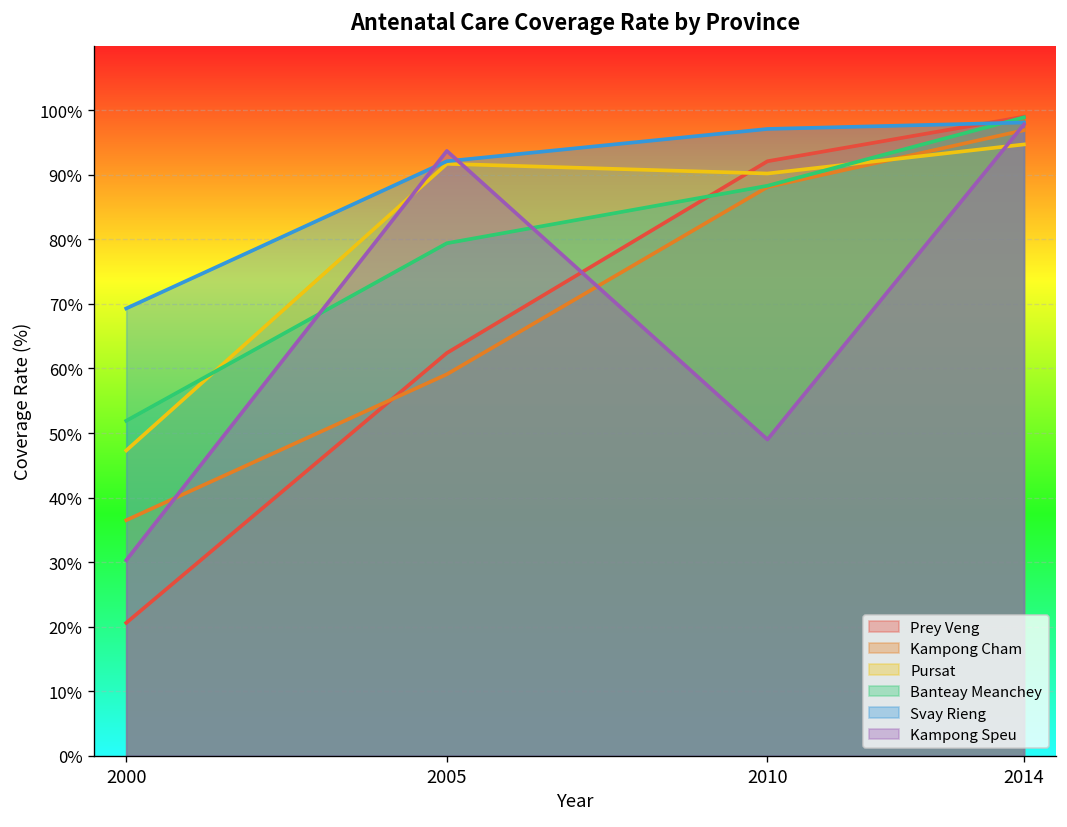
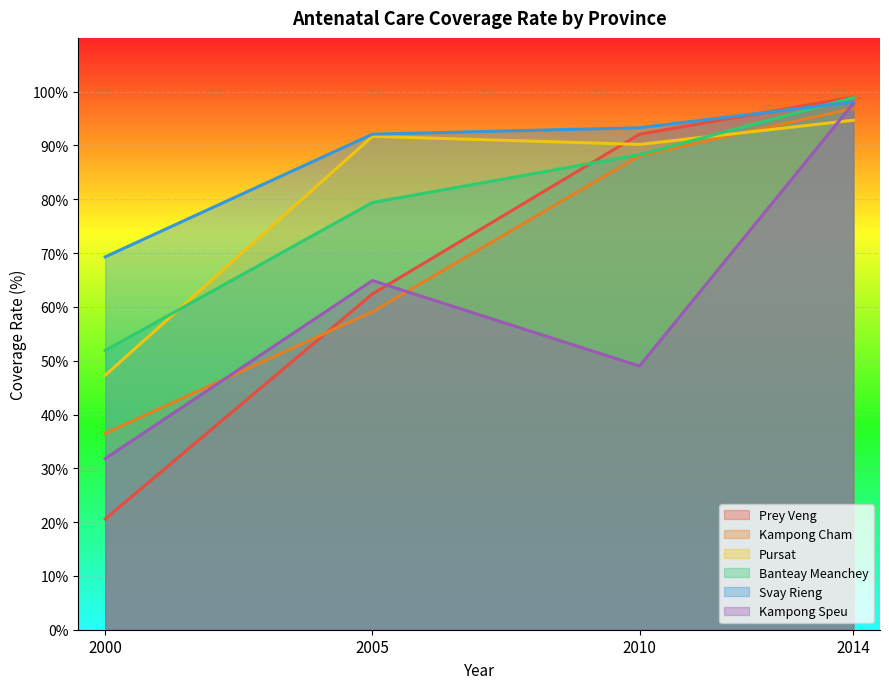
Kampong Speu, 2000: 30% -> 32%
Kampong Speu, 2005: 94% -> 65%
Svay Rieng, 2010: 97% -> 93%
